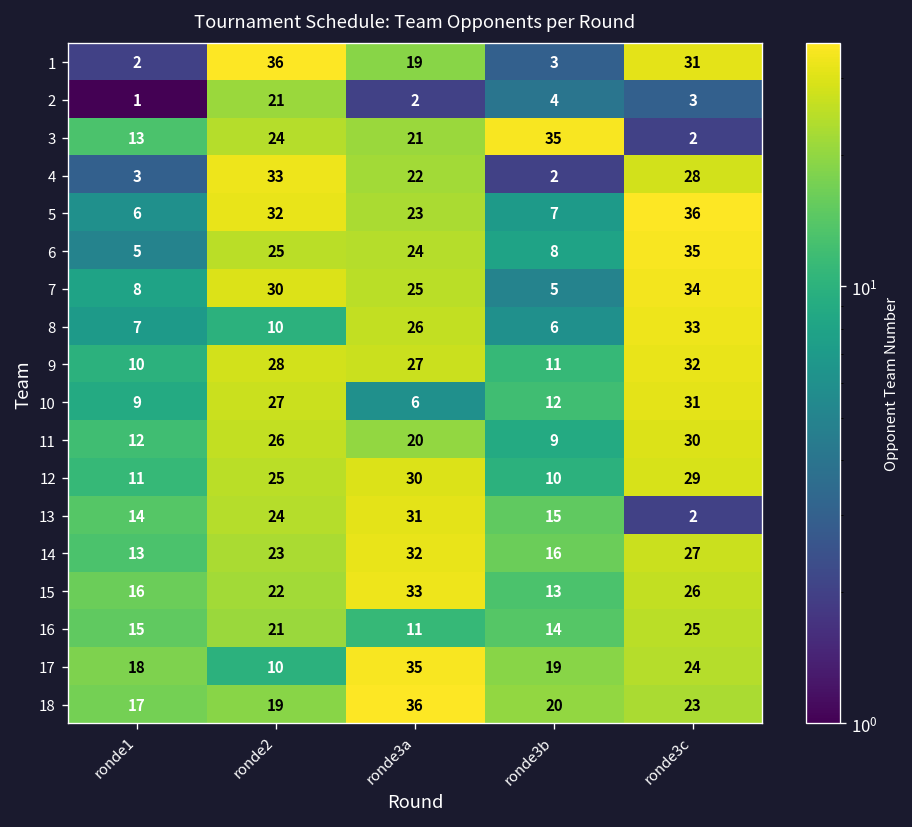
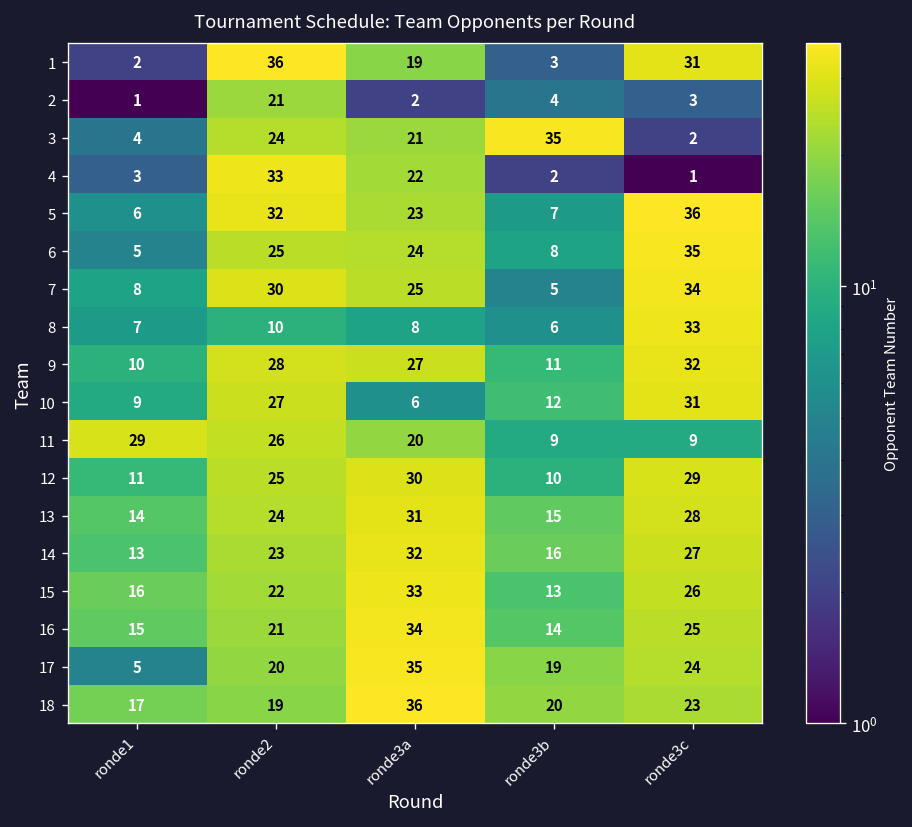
3, ronde1: 13 -> 4
4, ronde3c: 28 -> 1
8, ronde3a: 26 -> 8
11, ronde1: 12 -> 29
11, ronde3c: 30 -> 9
13, ronde3c: 2 -> 28
16, ronde3a: 11 -> 34
17, ronde1: 18 -> 5
17, ronde2: 10 -> 20
